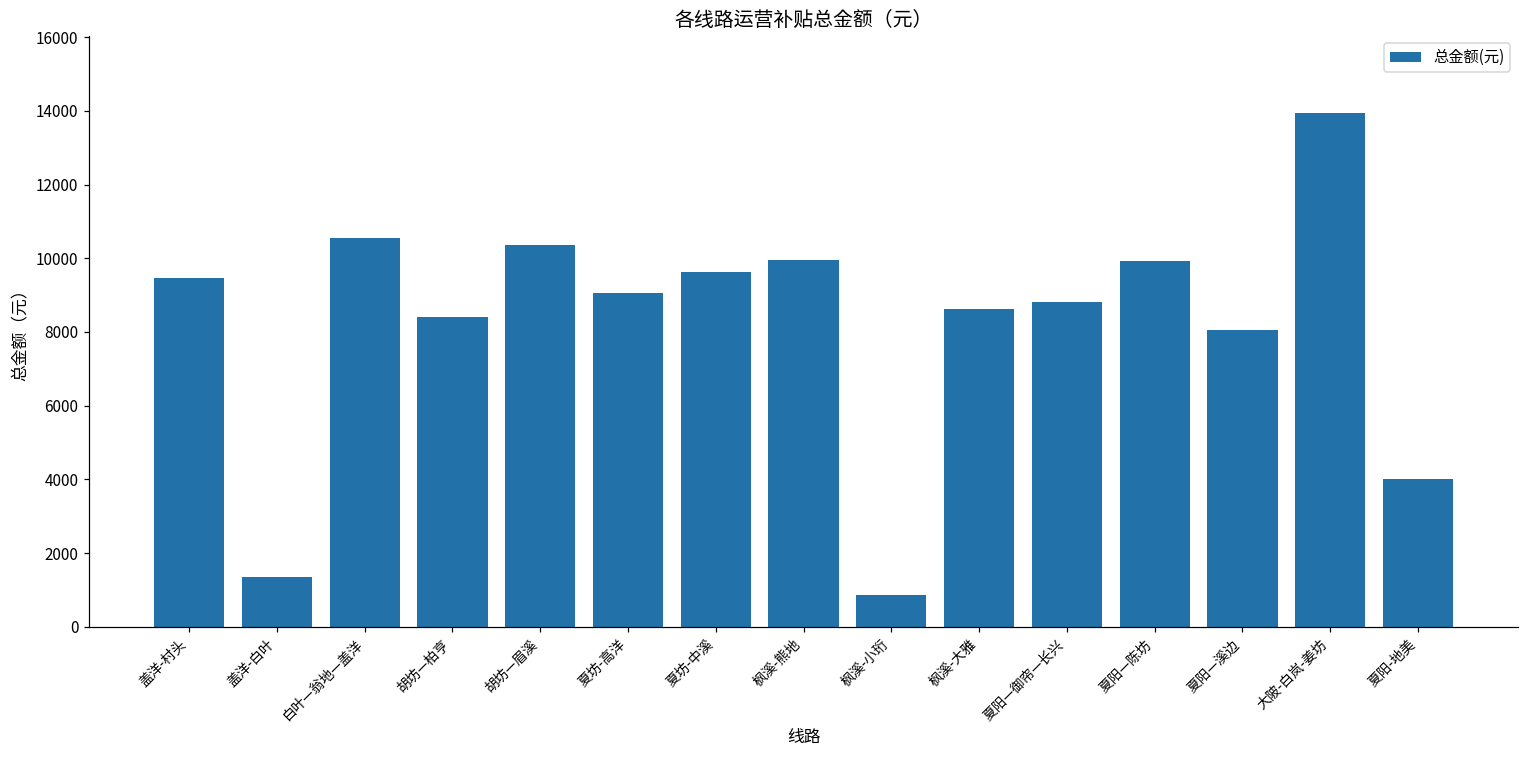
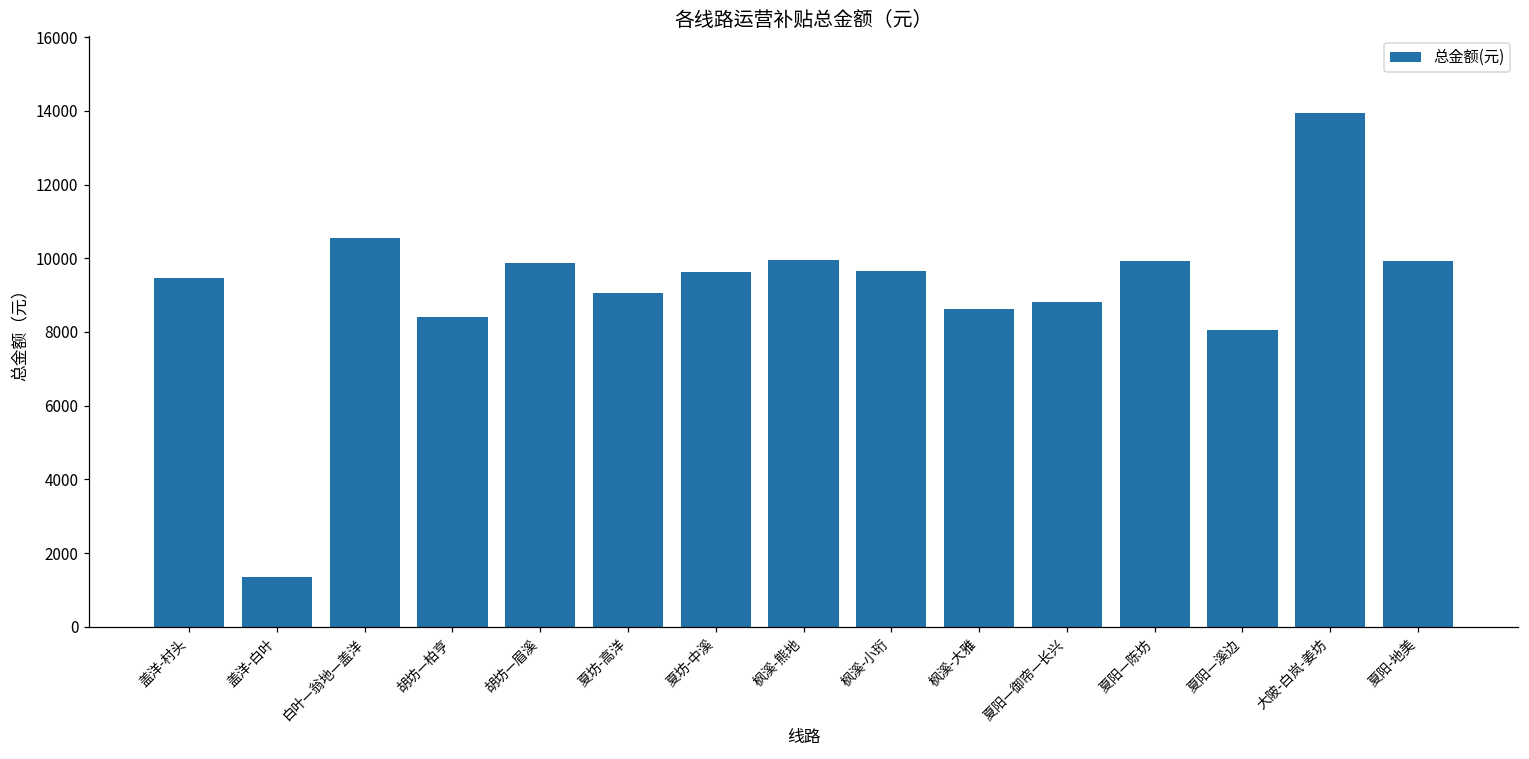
胡坊—眉溪: 10400 -> 9900
枫溪-小珩: 900 -> 9600
夏阳-地美: 4000 -> 9900
